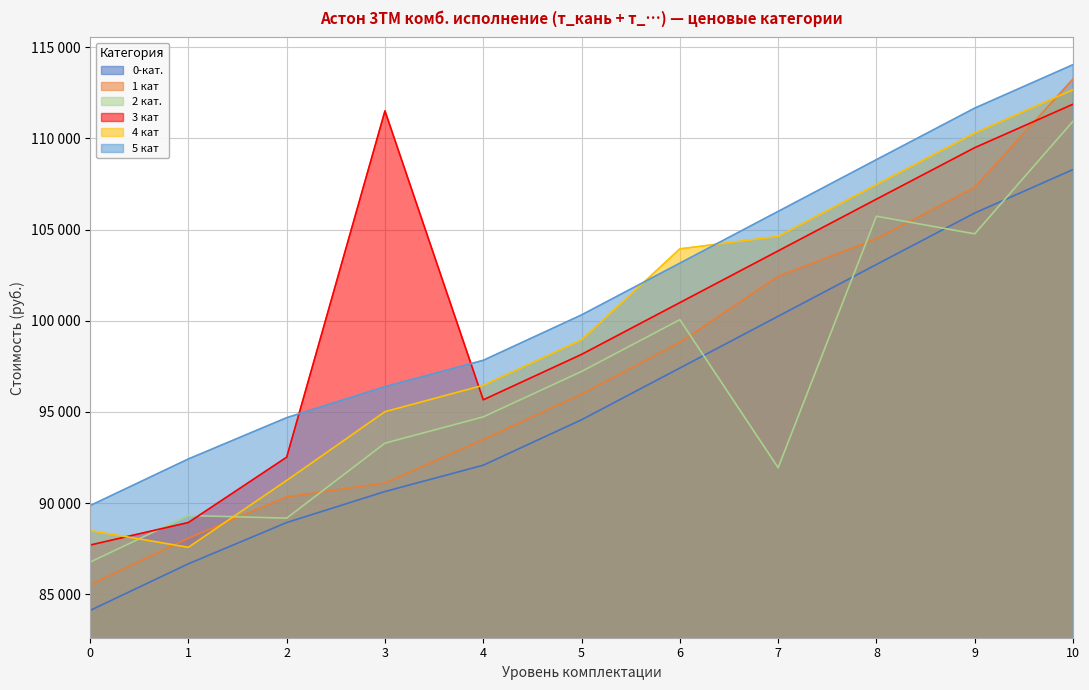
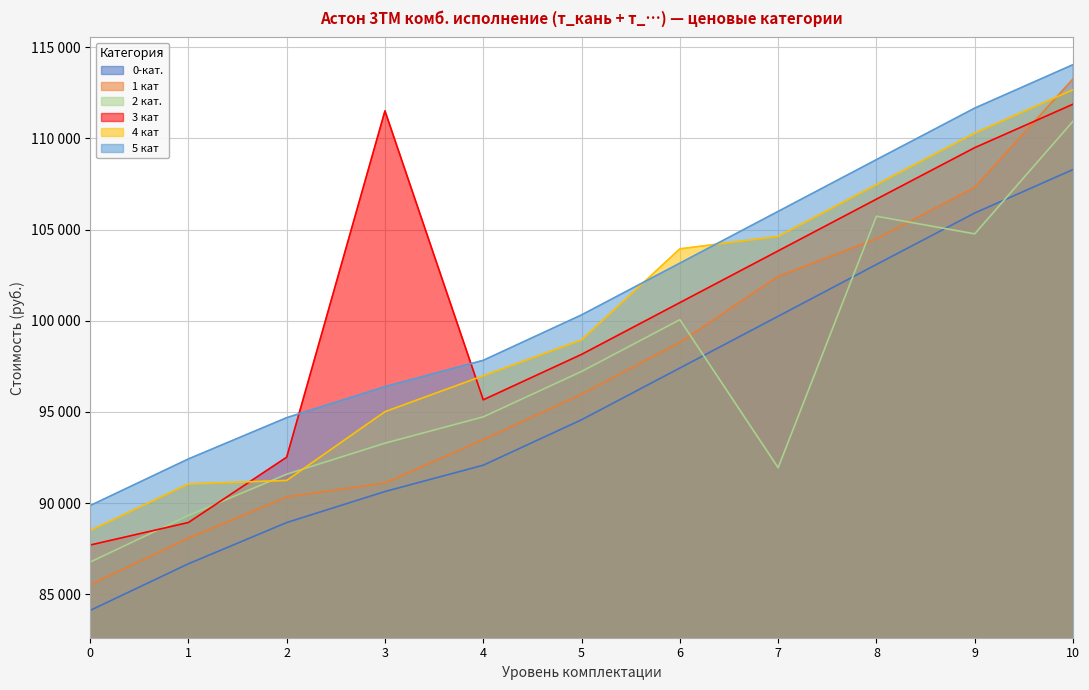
4 кат, 1: 87600 -> 91100
2 кат., 2: 89200 -> 91600
4 кат, 4: 96500 -> 97000
